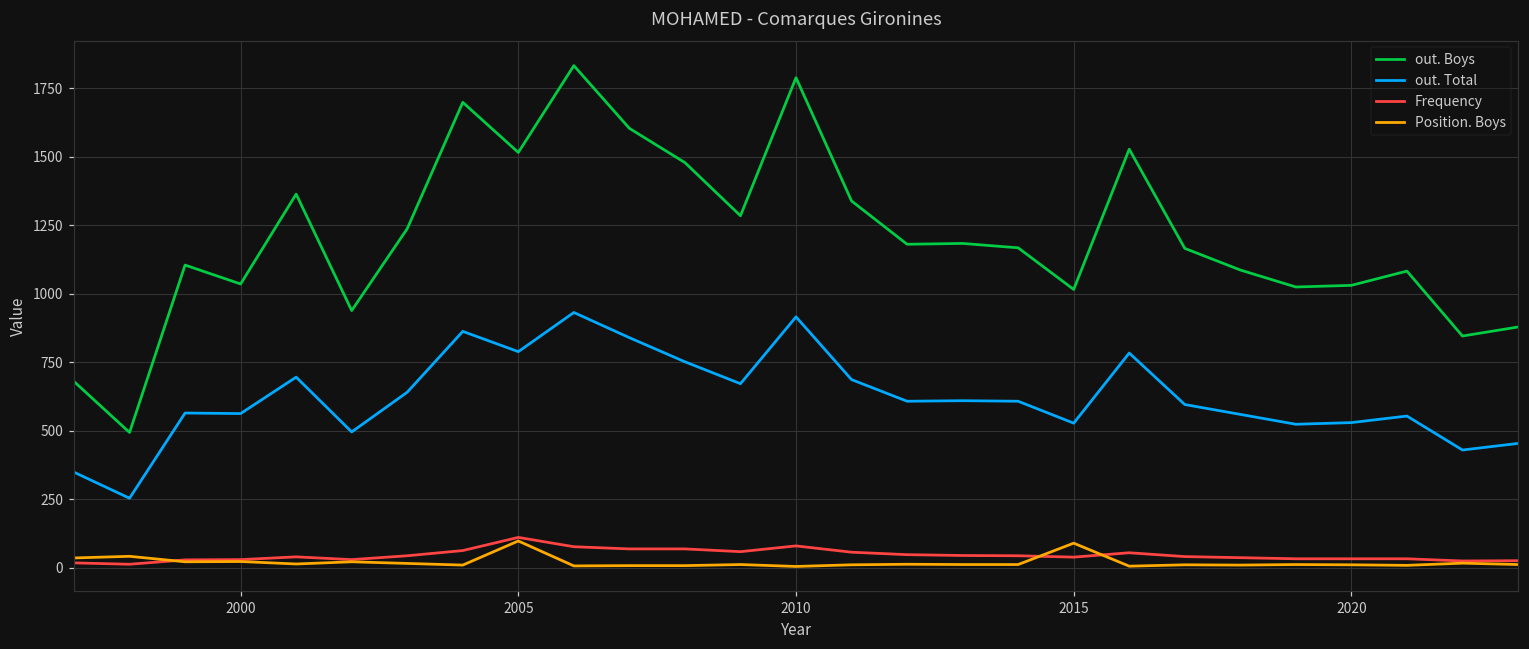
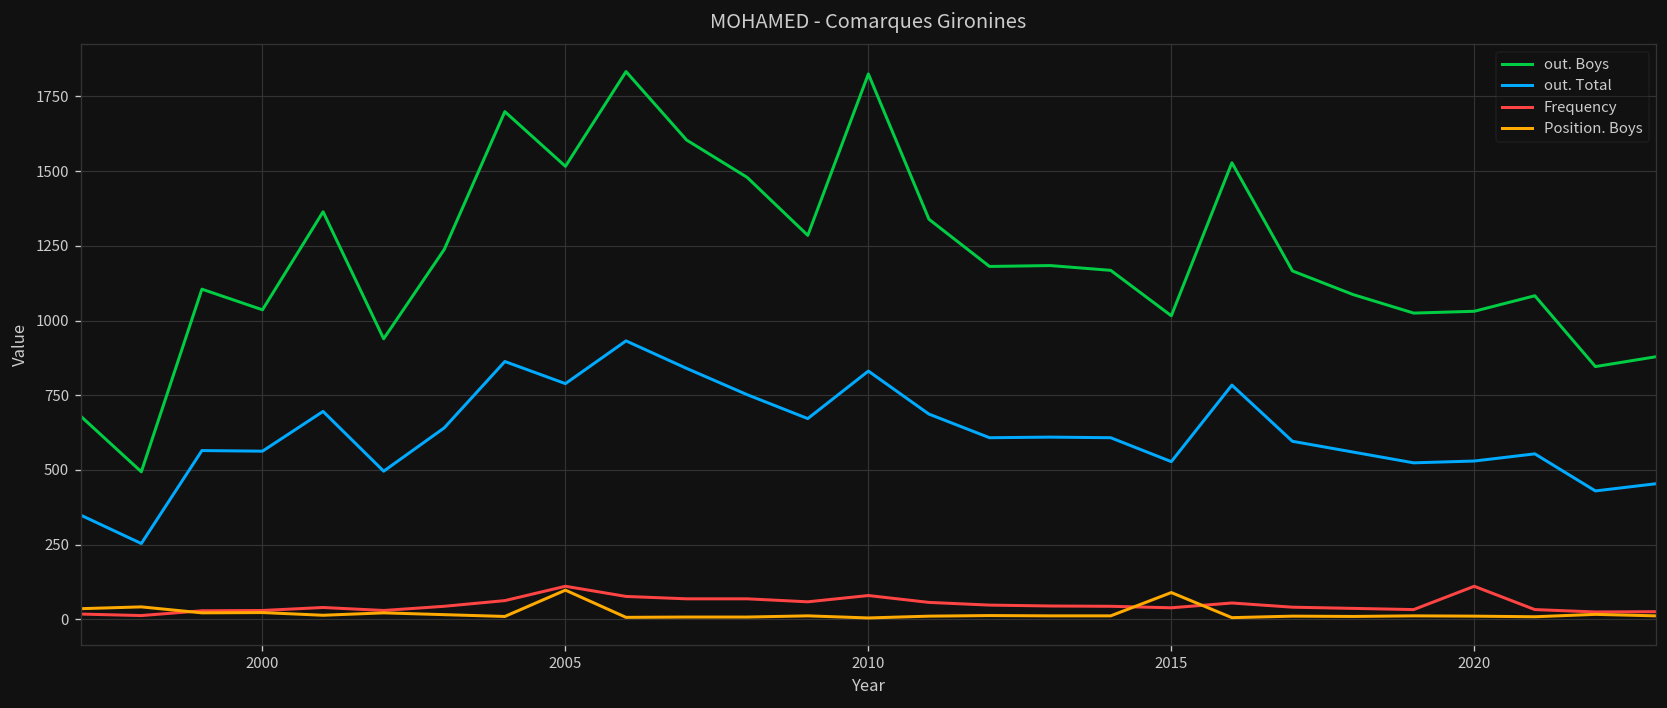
out. Boys, 2010: 1790 -> 1830
out. Total, 2010: 920 -> 830
Frequency, 2020: 30 -> 110
